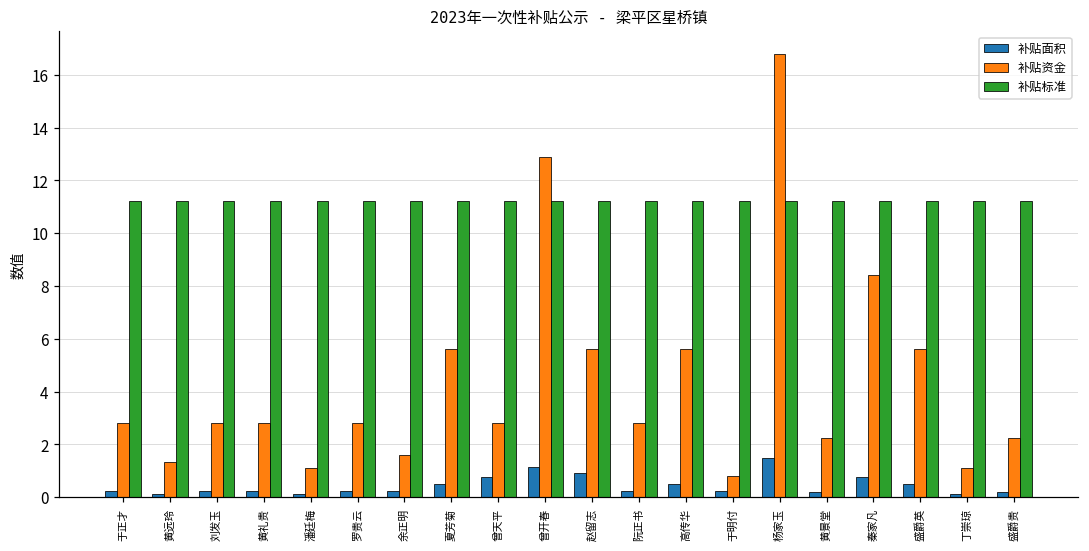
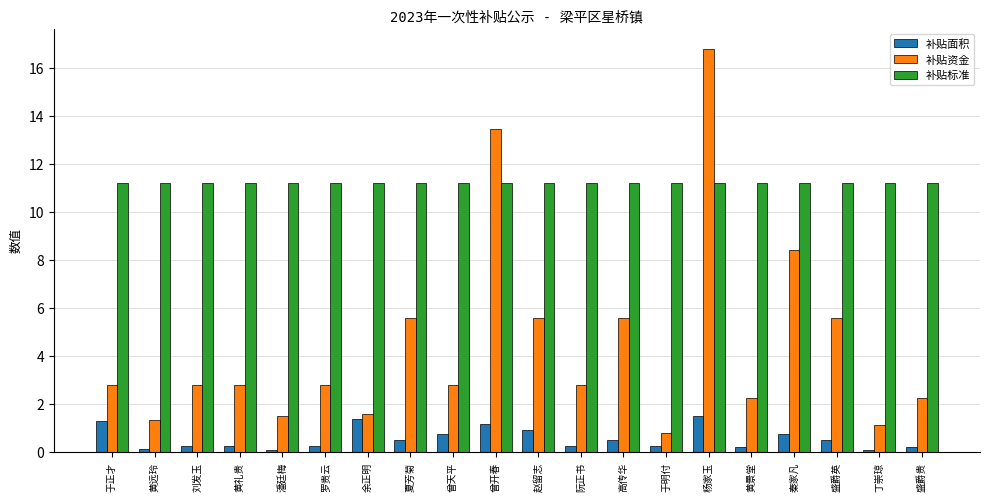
补贴面积, 于正才: 0.3 -> 1.3
补贴资金, 潘廷梅: 1.1 -> 1.5
补贴面积, 余正明: 0.3 -> 1.4
补贴资金, 曾开春: 12.9 -> 13.4
